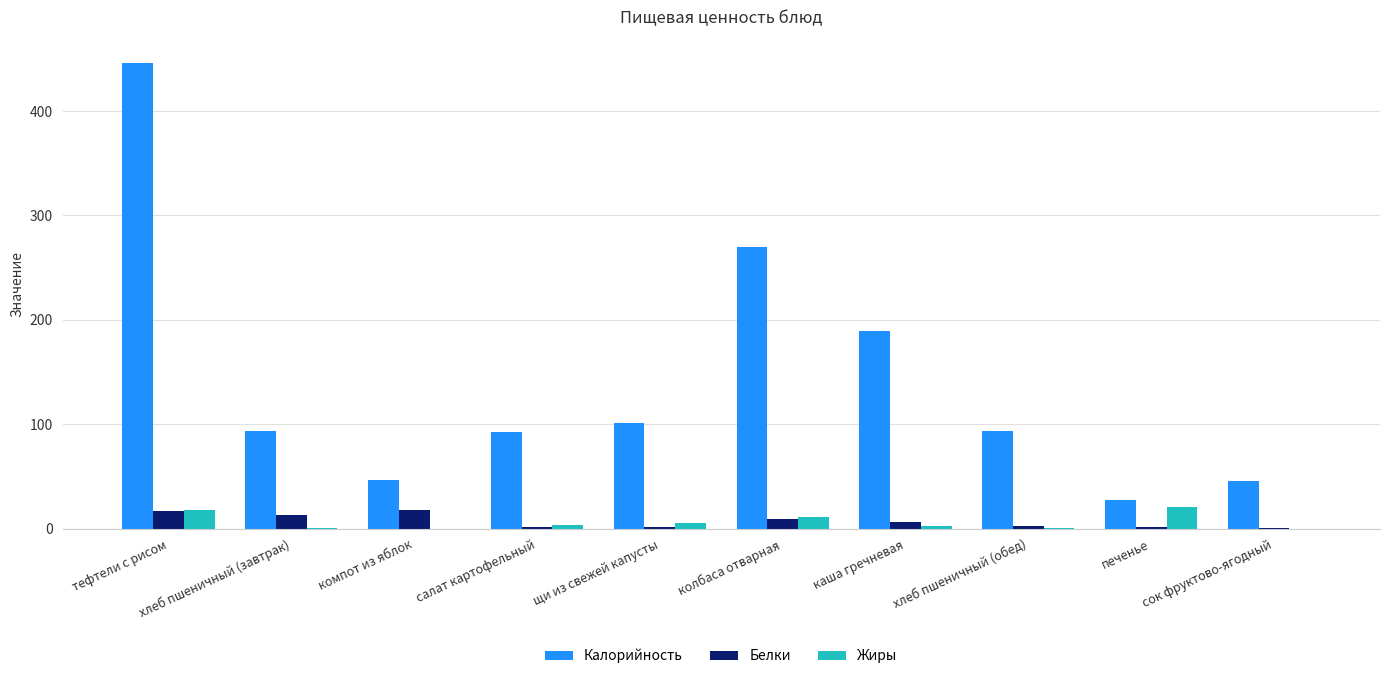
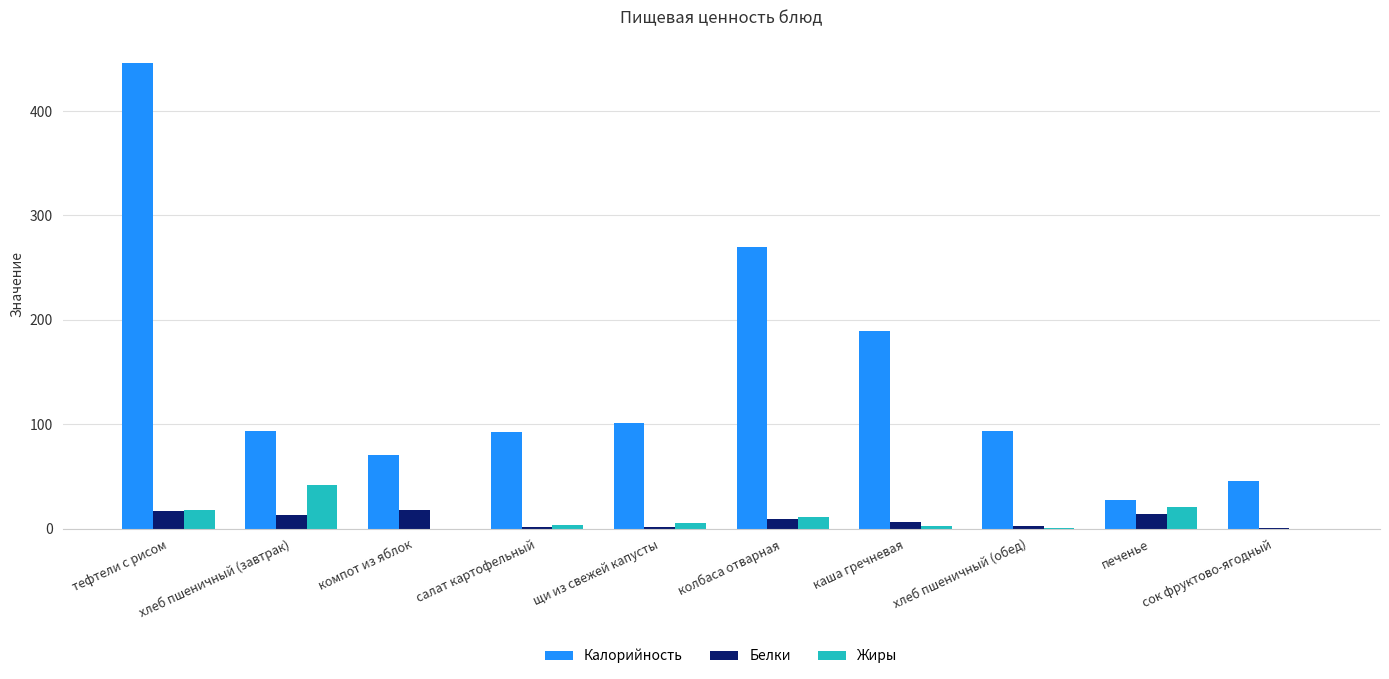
Жиры, хлеб пшеничный (завтрак): 1 -> 42
Калорийность, компот из яблок: 47 -> 71
Белки, печенье: 2 -> 14
